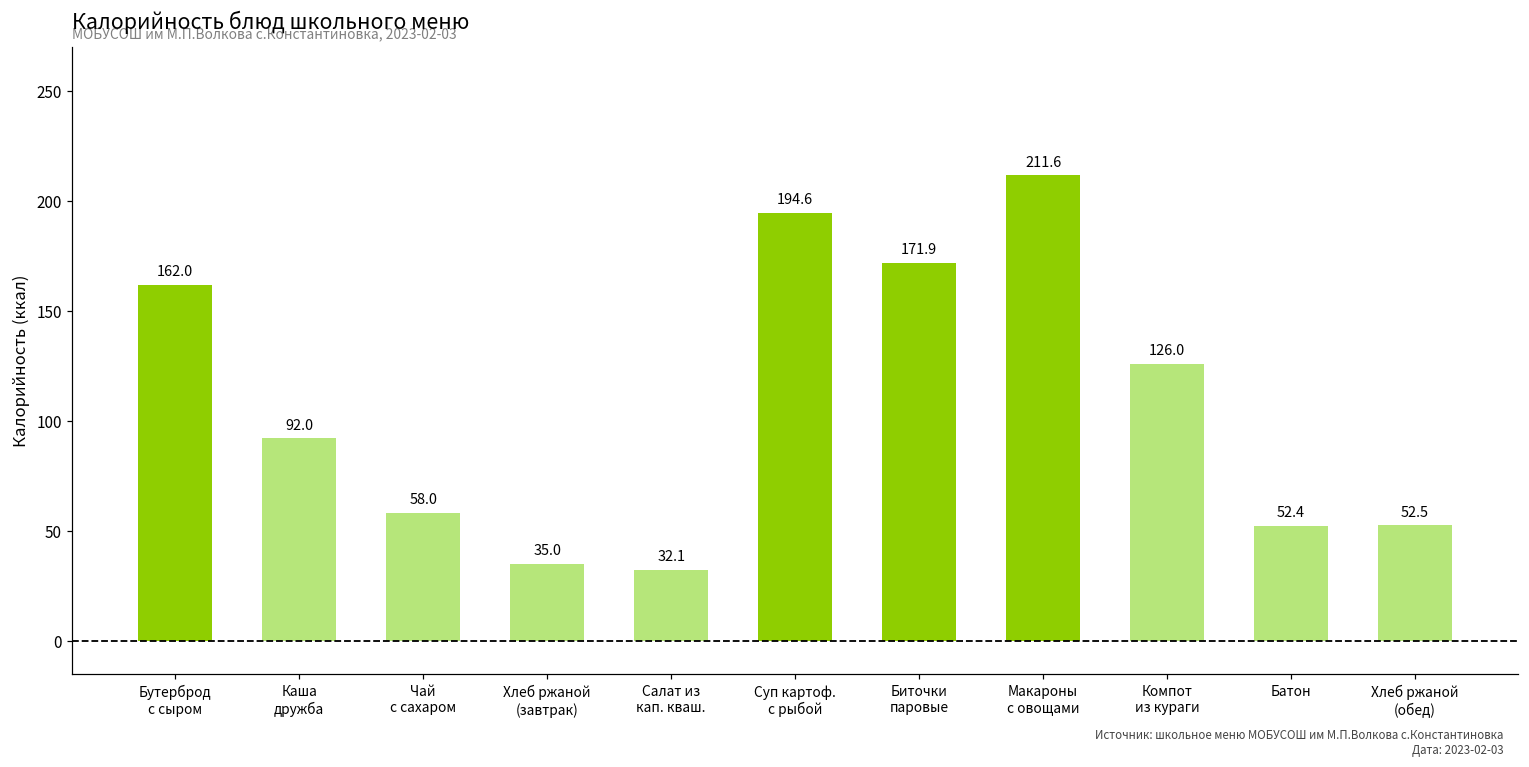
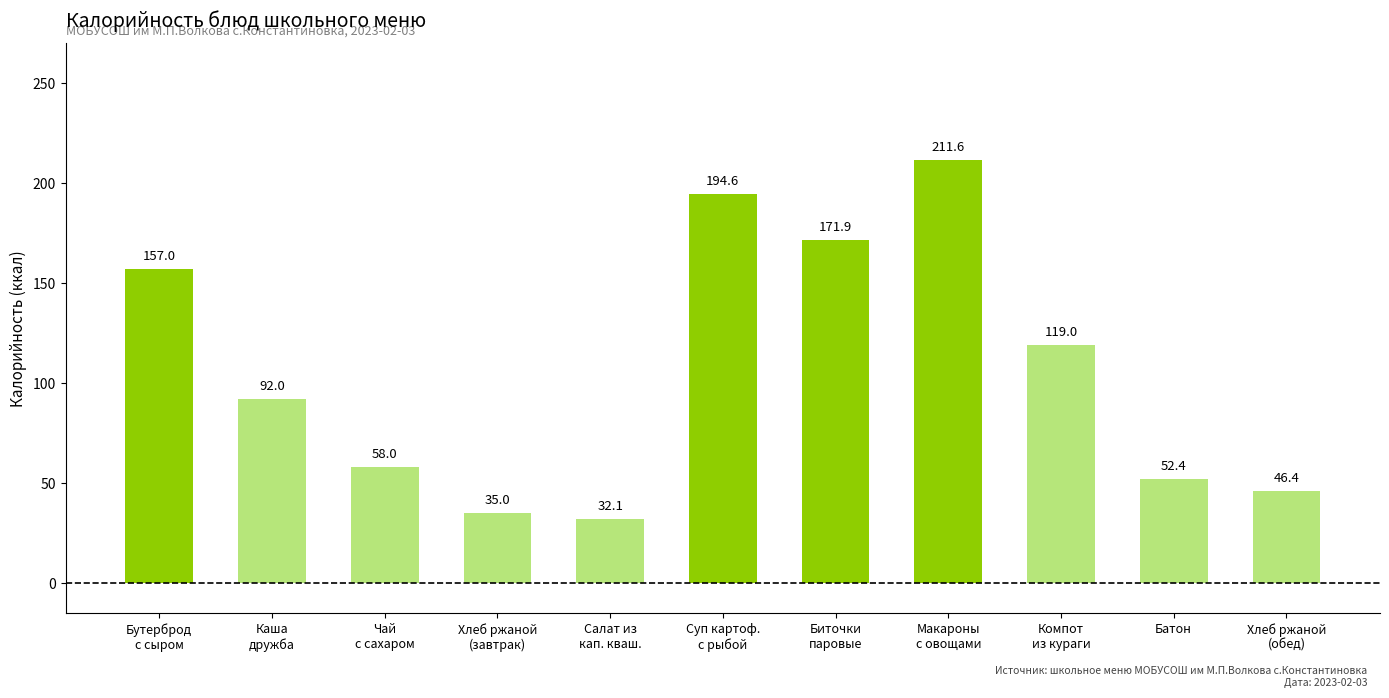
Бутерброд с сыром: 162.0 -> 157.0
Компот из кураги: 126.0 -> 119.0
Хлеб ржаной (обед): 52.5 -> 46.4
